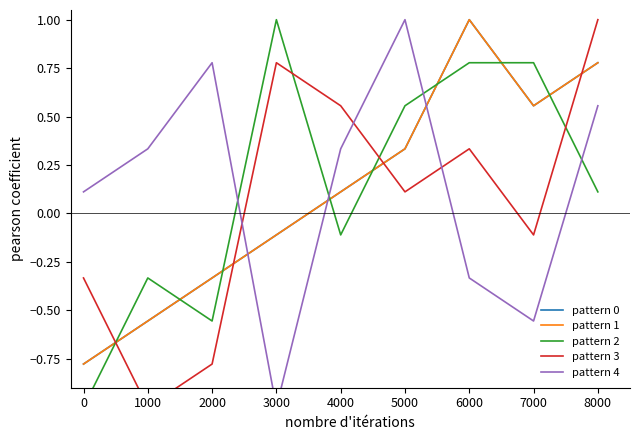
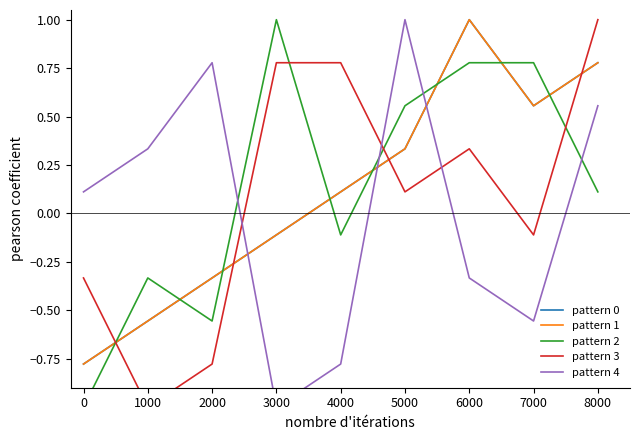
pattern 3, 4000: 0.56 -> 0.78
pattern 4, 4000: 0.33 -> -0.78
